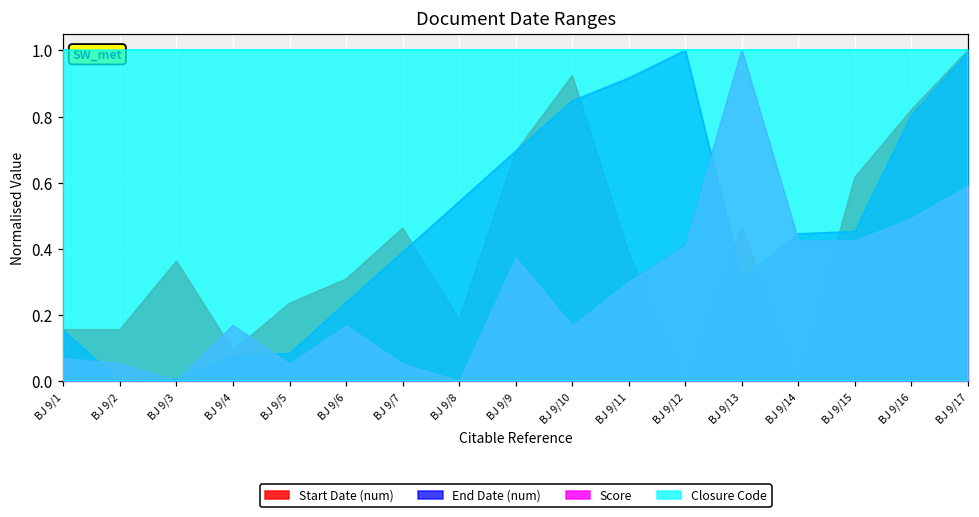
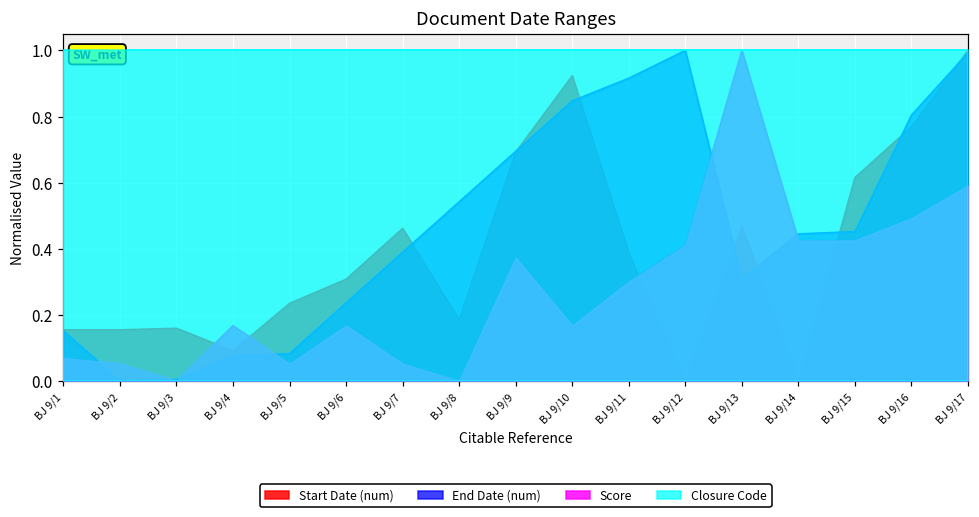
Start Date (num), BJ 9/3: 0.36 -> 0.16
Start Date (num), BJ 9/16: 0.82 -> 0.77
